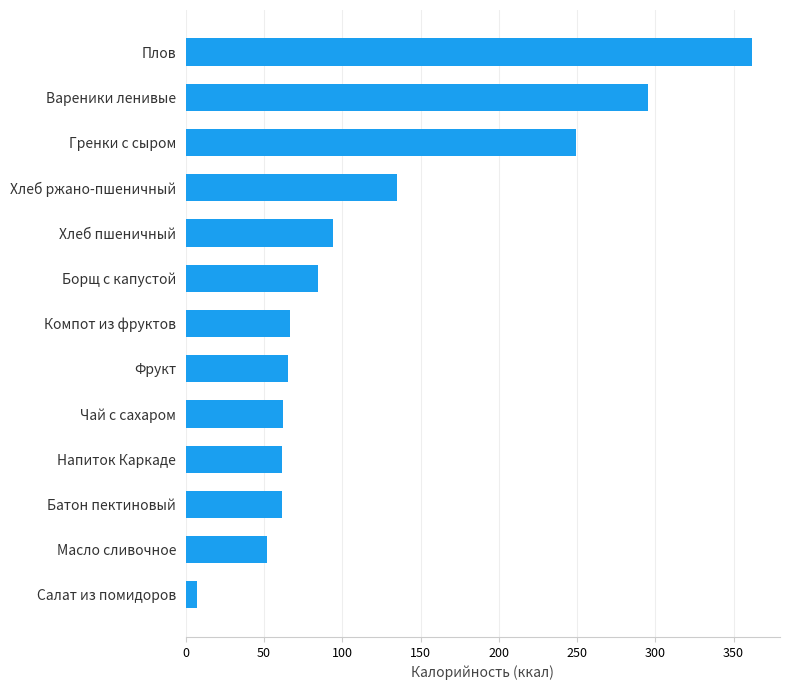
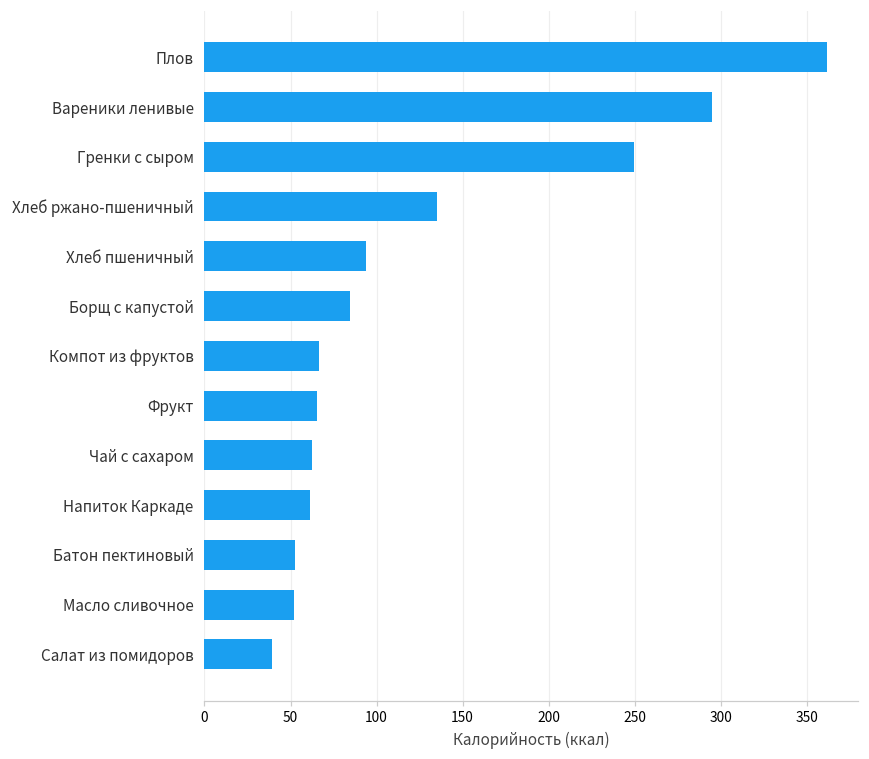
Батон пектиновый: 61 -> 52
Салат из помидоров: 7 -> 39
